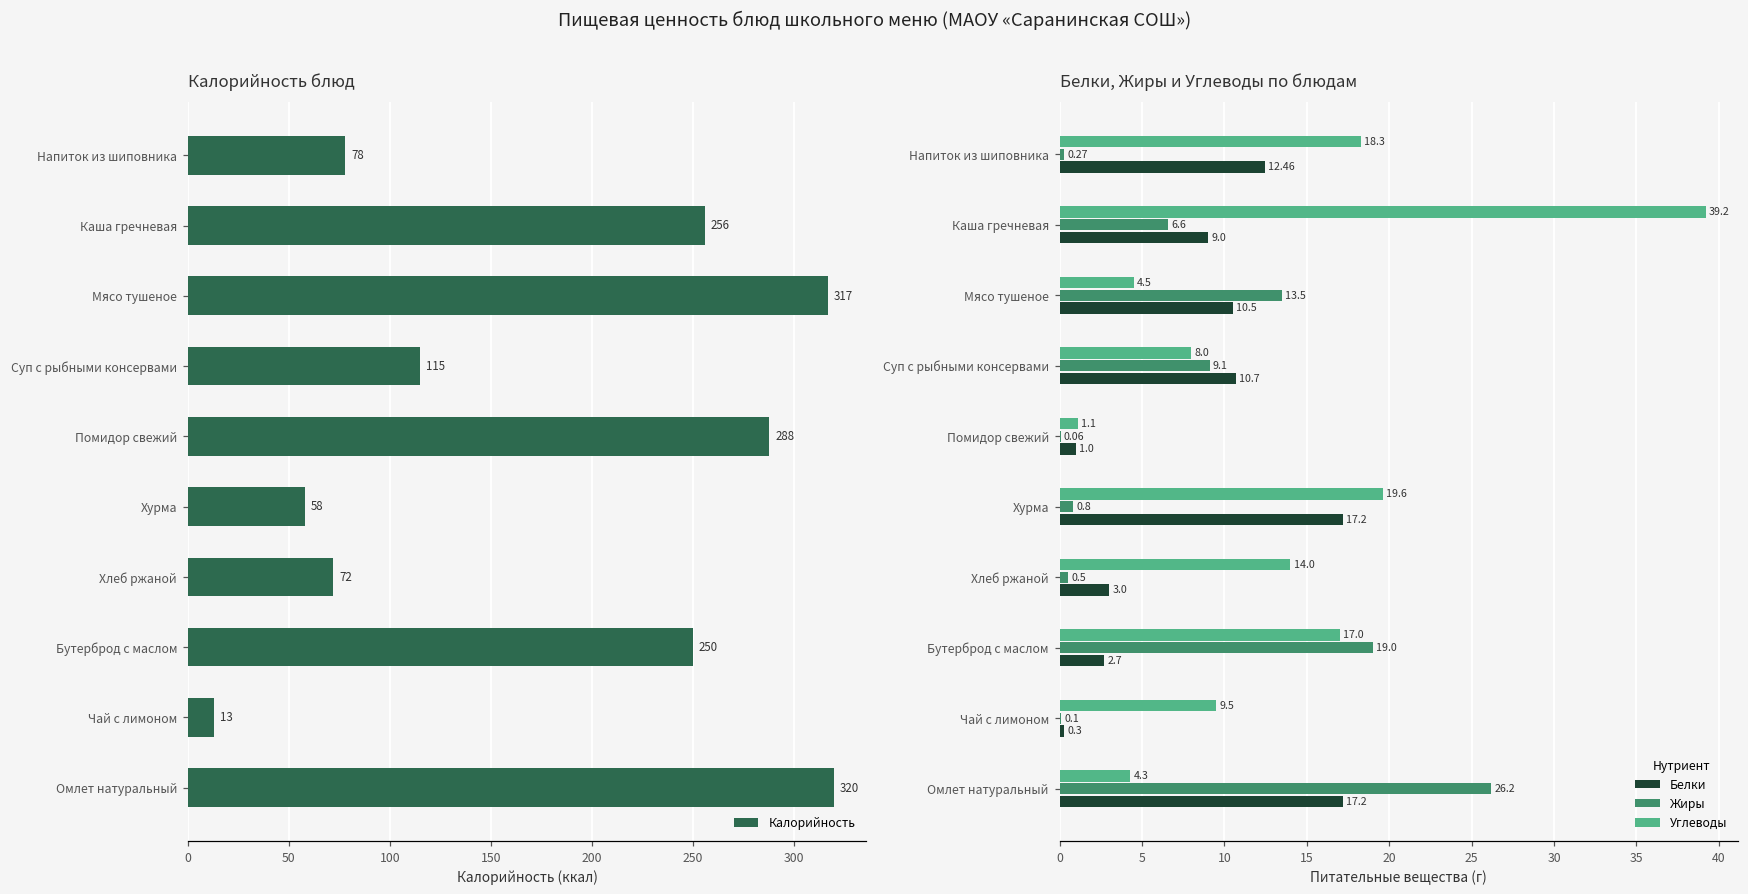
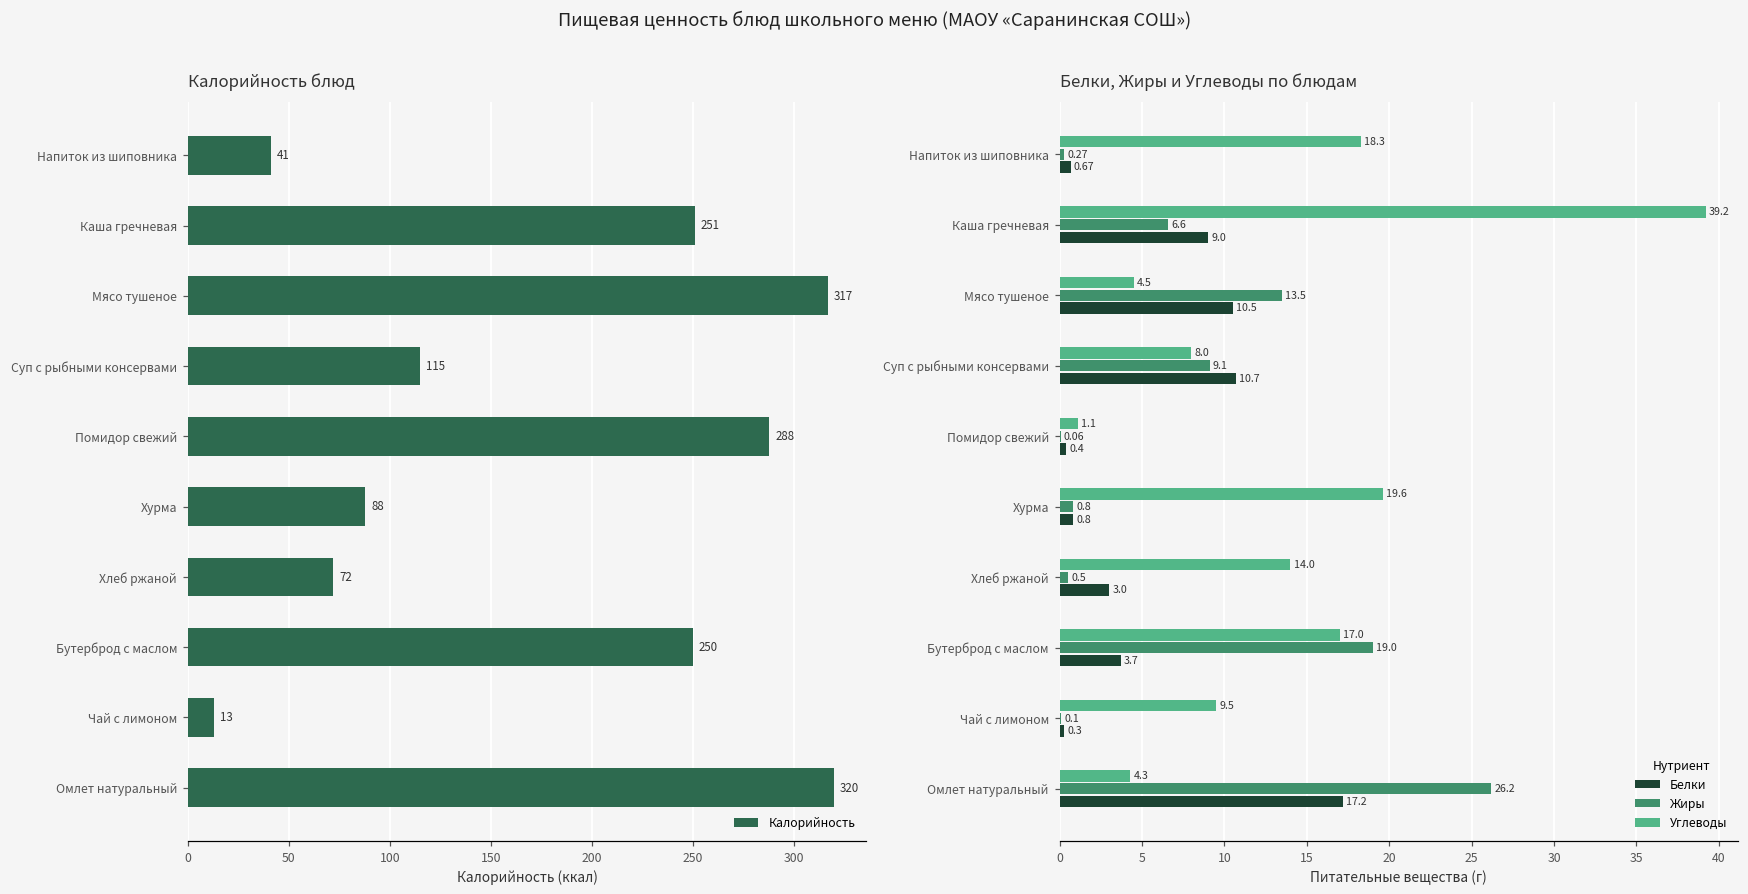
Калорийность блюд, Напиток из шиповника: 78 -> 41
Калорийность блюд, Каша гречневая: 256 -> 251
Калорийность блюд, Хурма: 58 -> 88
Белки, Жиры и Углеводы по блюдам, Белки, Напиток из шиповника: 12.46 -> 0.67
Белки, Жиры и Углеводы по блюдам, Белки, Помидор свежий: 1.0 -> 0.4
Белки, Жиры и Углеводы по блюдам, Белки, Хурма: 17.2 -> 0.8
Белки, Жиры и Углеводы по блюдам, Белки, Бутерброд с маслом: 2.7 -> 3.7
